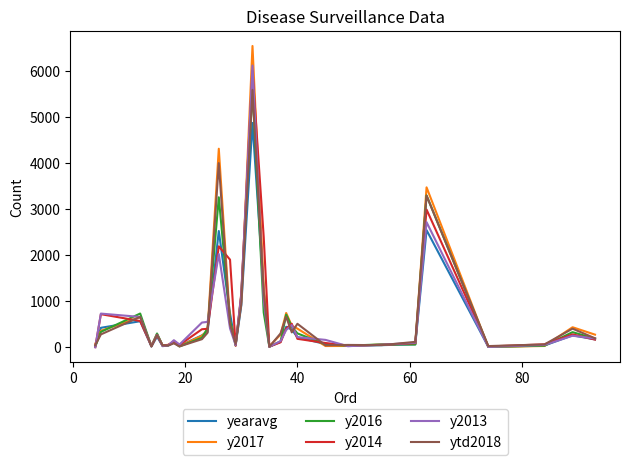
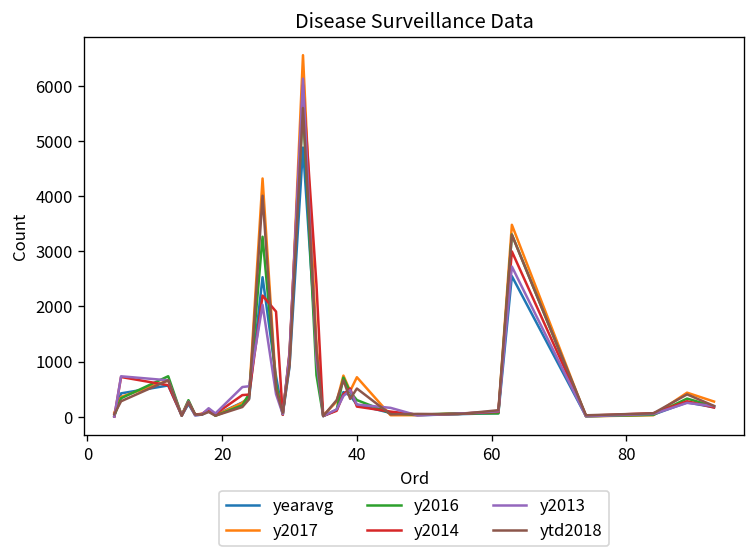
y2017, 40: 400 -> 700
